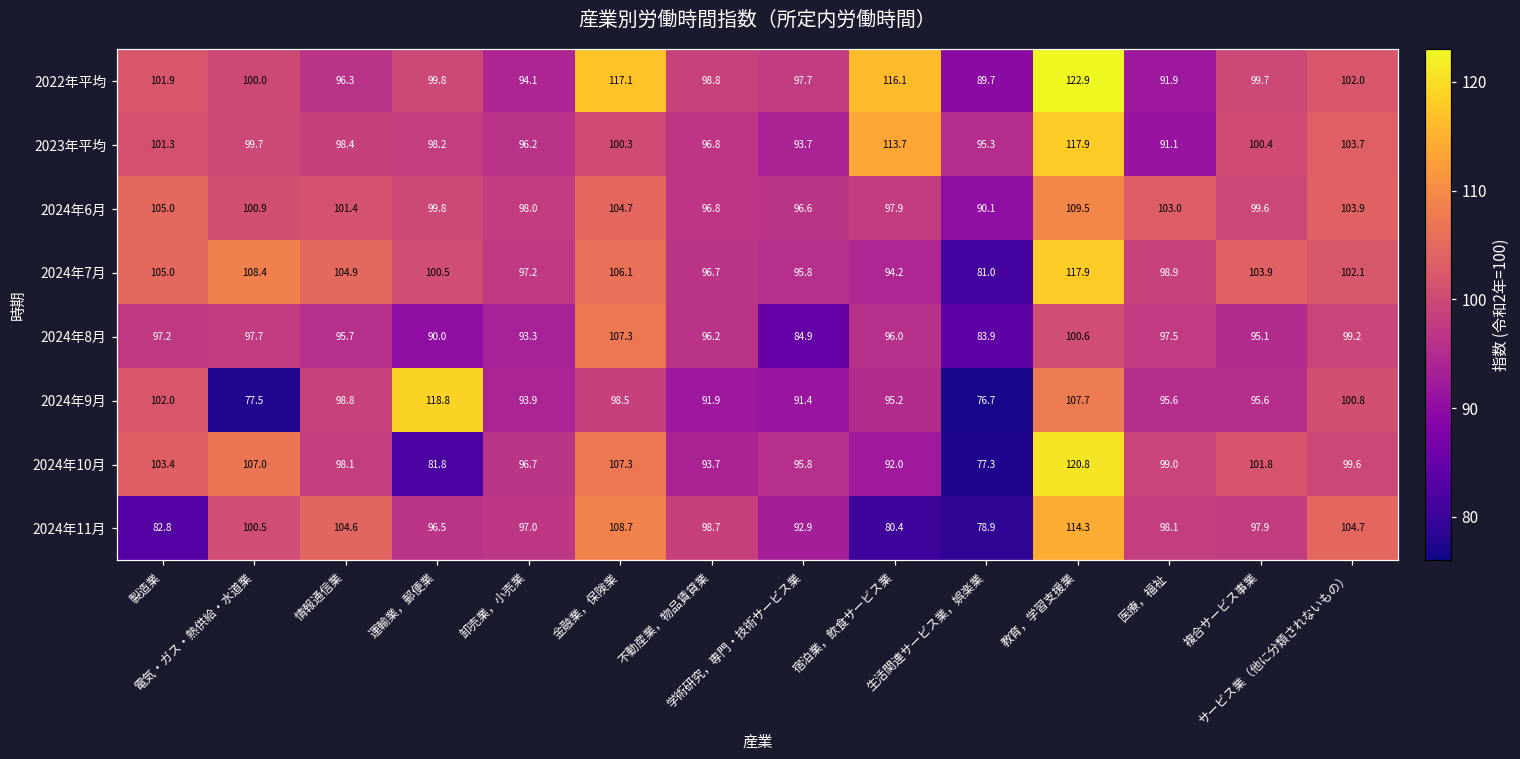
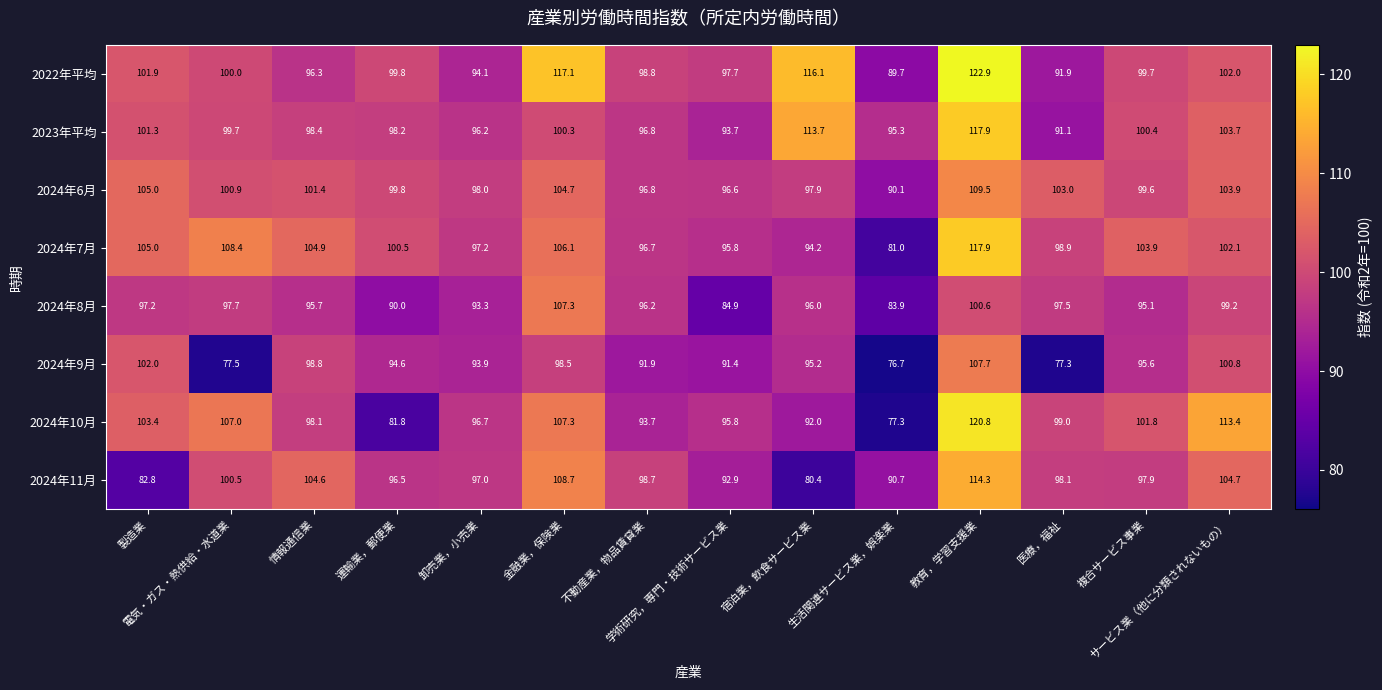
2024年9月, 運輸業，郵便業: 118.8 -> 94.6
2024年9月, 医療，福祉: 95.6 -> 77.3
2024年10月, サービス業（他に分類されないもの）: 99.6 -> 113.4
2024年11月, 生活関連サービス業，娯楽業: 78.9 -> 90.7
